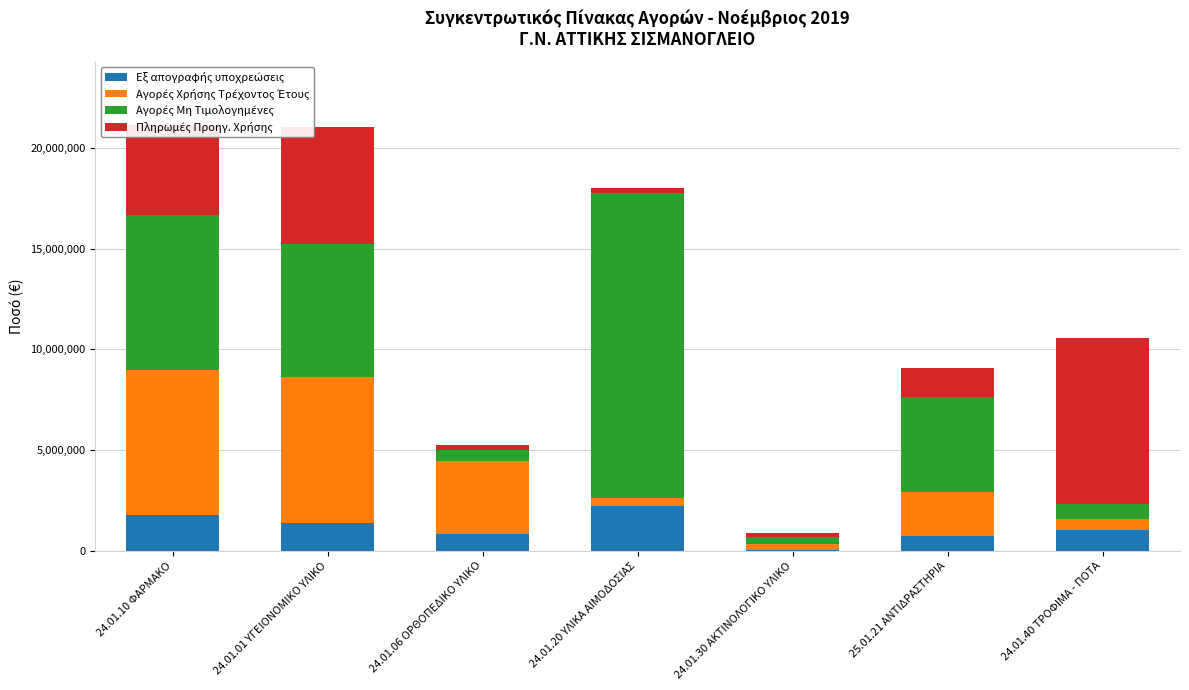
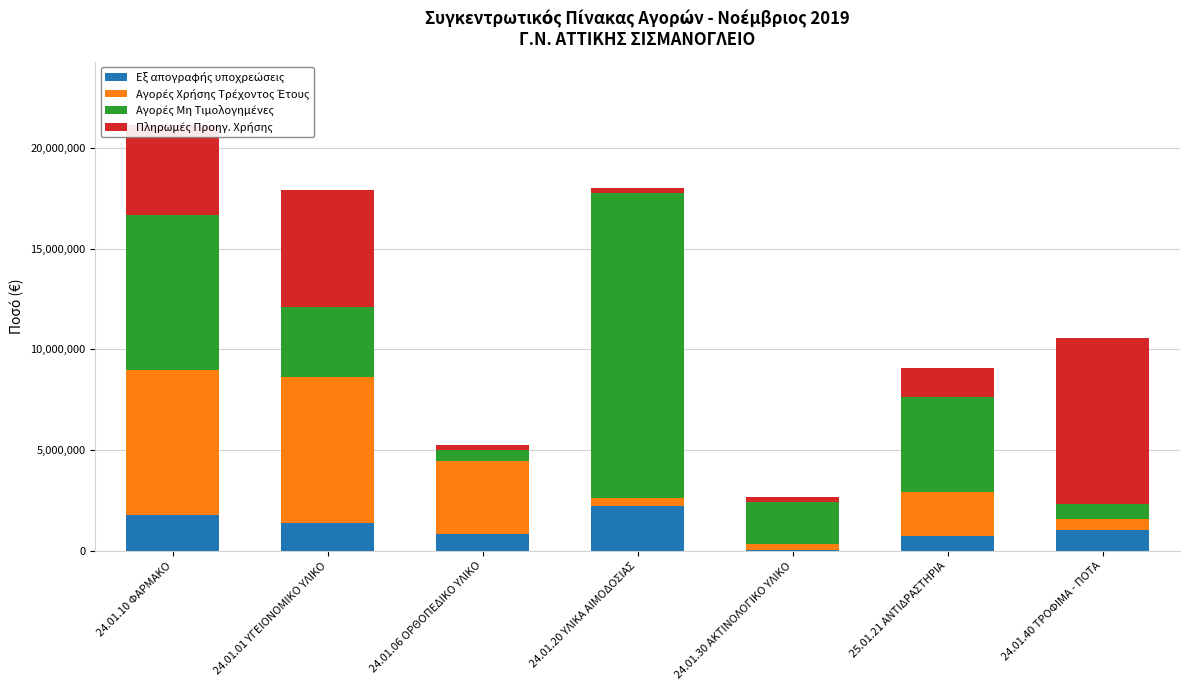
Αγορές Μη Τιμολογημένες, 24.01.01 ΥΓΕΙΟΝΟΜΙΚΟ ΥΛΙΚΟ: 6,600,000 -> 3,500,000
Αγορές Μη Τιμολογημένες, 24.01.30 ΑΚΤΙΝΟΛΟΓΙΚΟ ΥΛΙΚΟ: 300,000 -> 2,100,000
